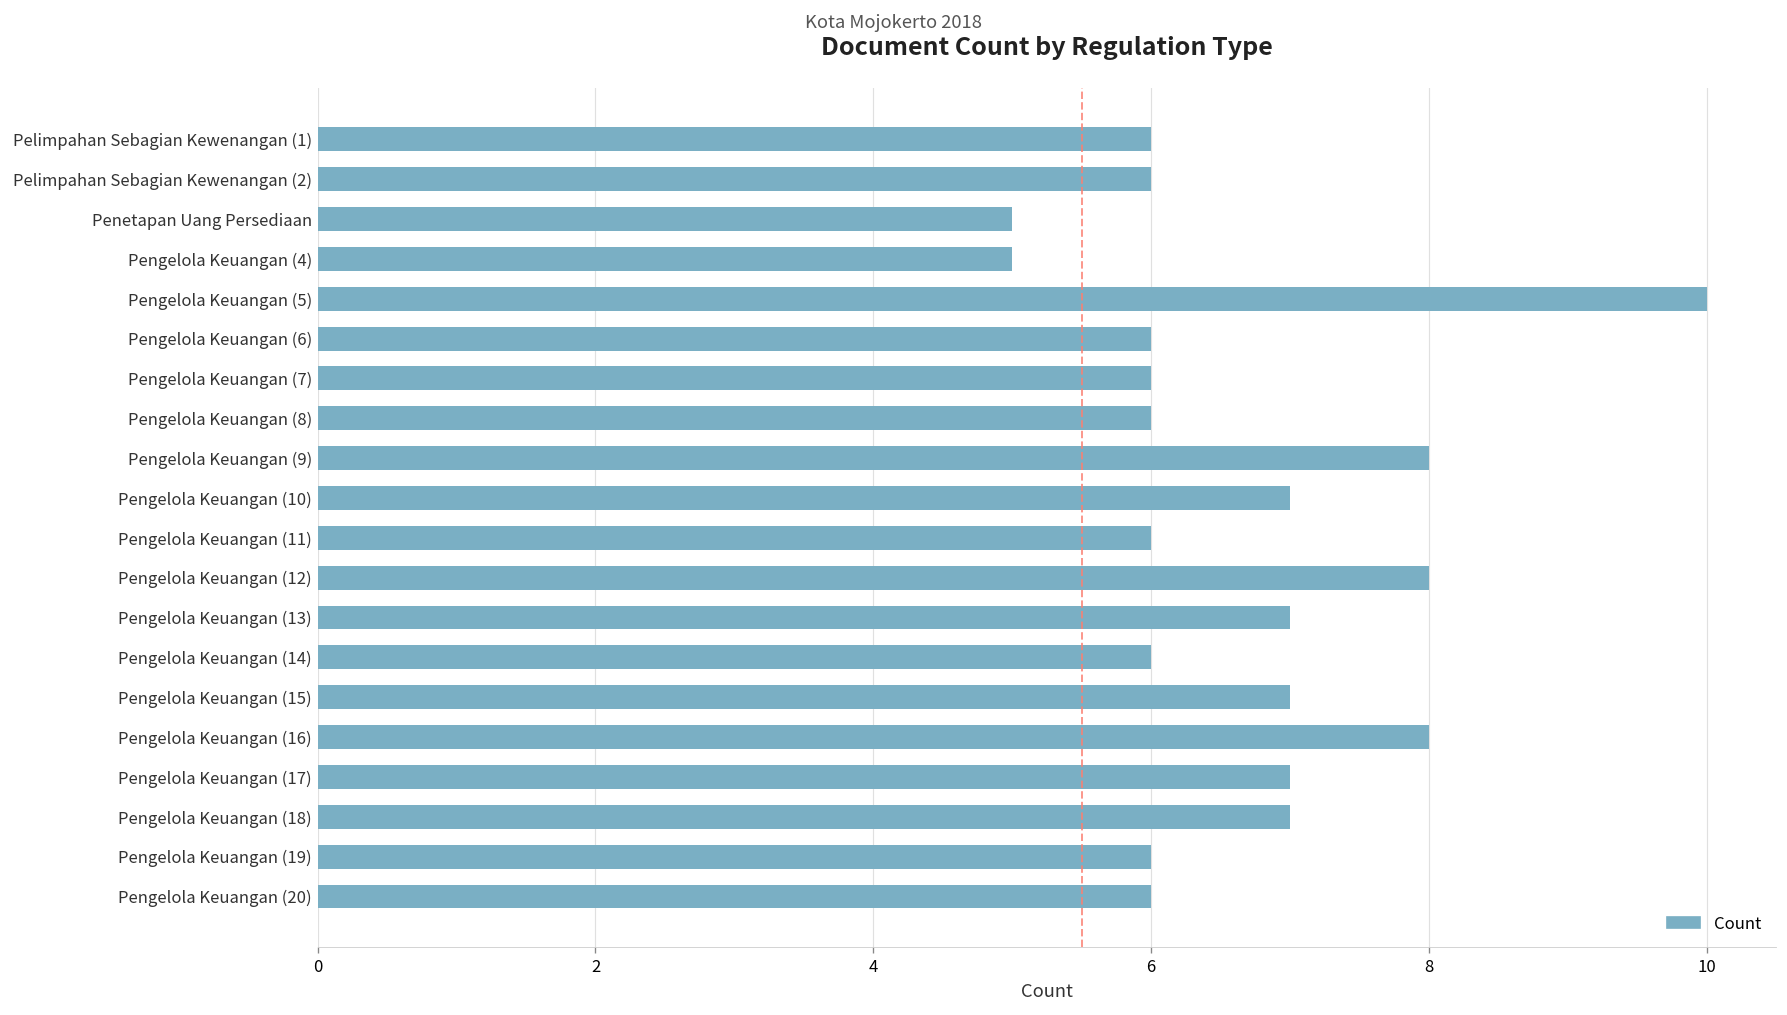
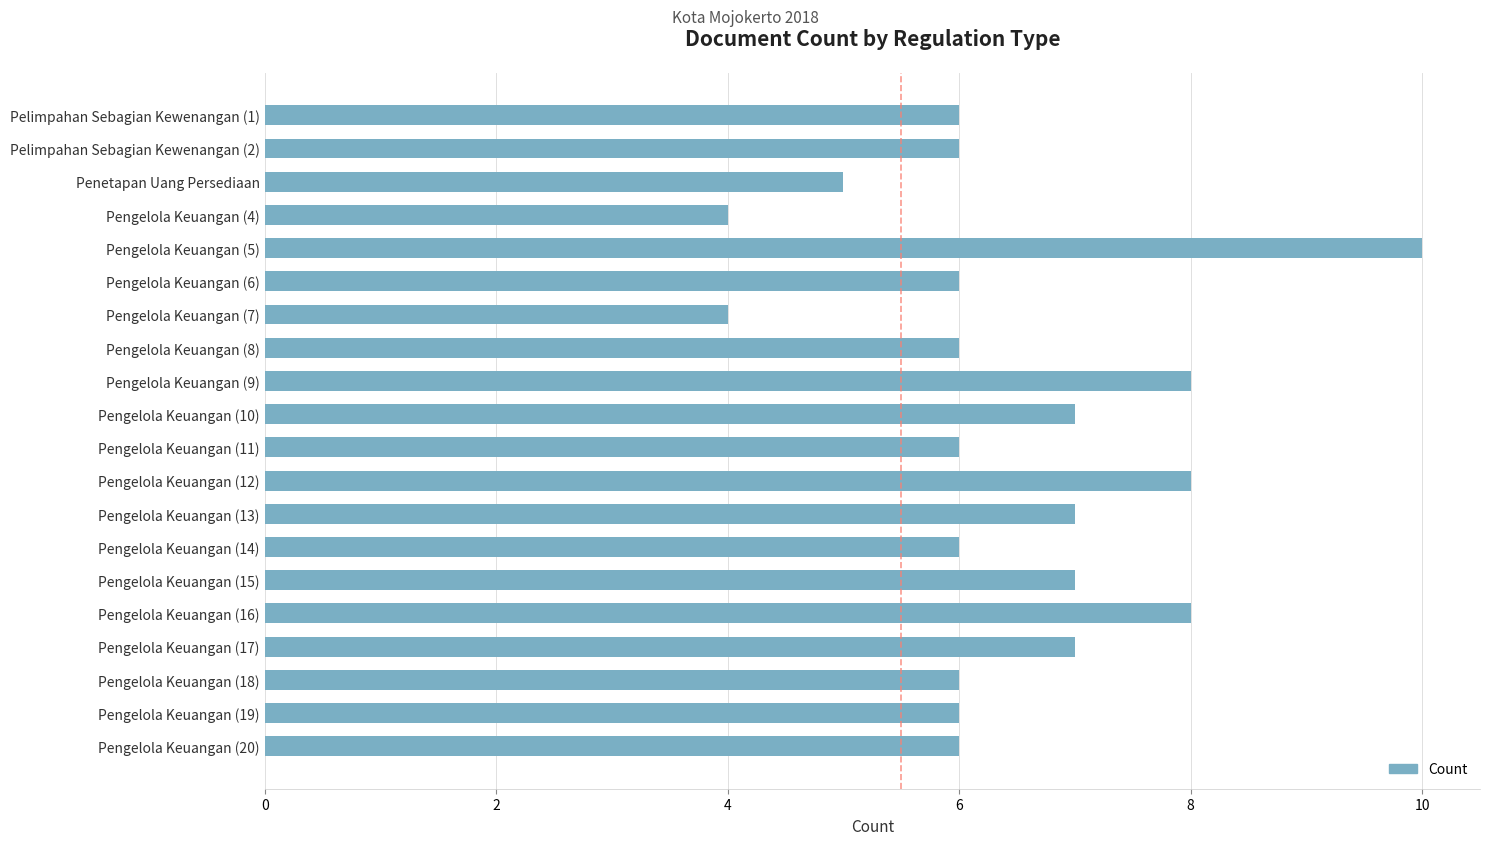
Pengelola Keuangan (4): 5 -> 4
Pengelola Keuangan (7): 6 -> 4
Pengelola Keuangan (18): 7 -> 6
